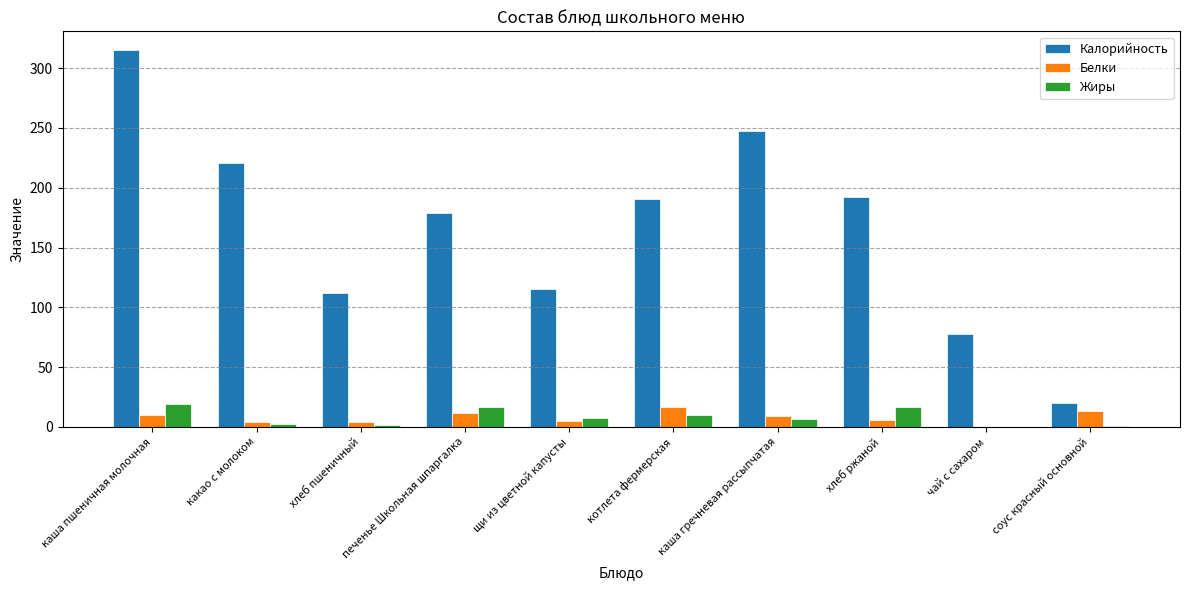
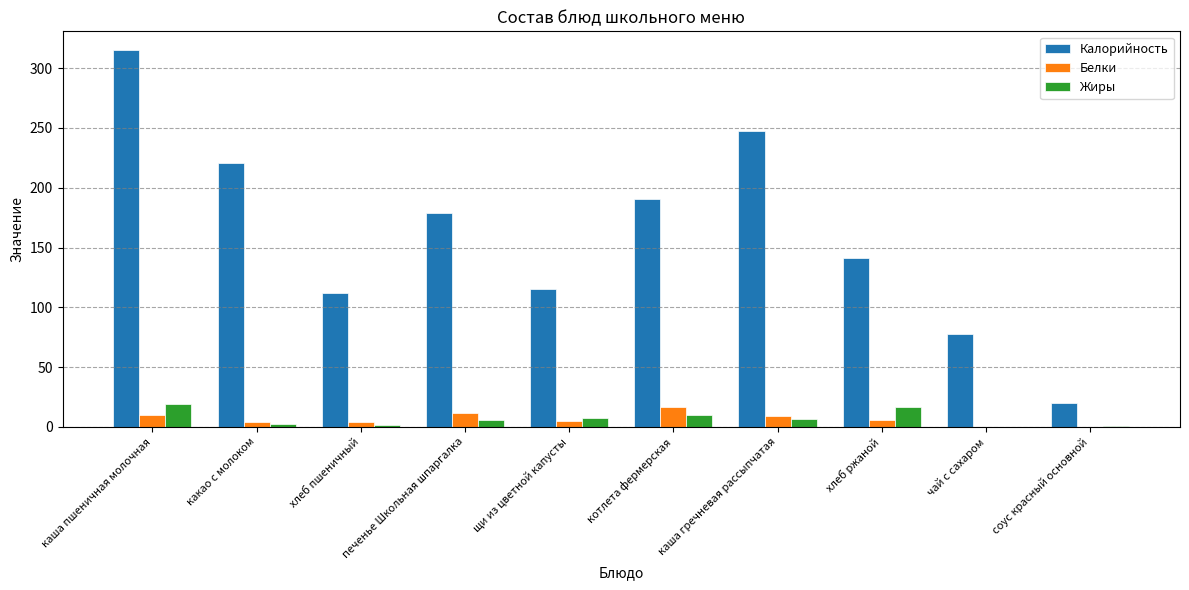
Жиры, печенье Школьная шпаргалка: 17 -> 6
Калорийность, хлеб ржаной: 192 -> 142
Белки, соус красный основной: 13 -> 0
